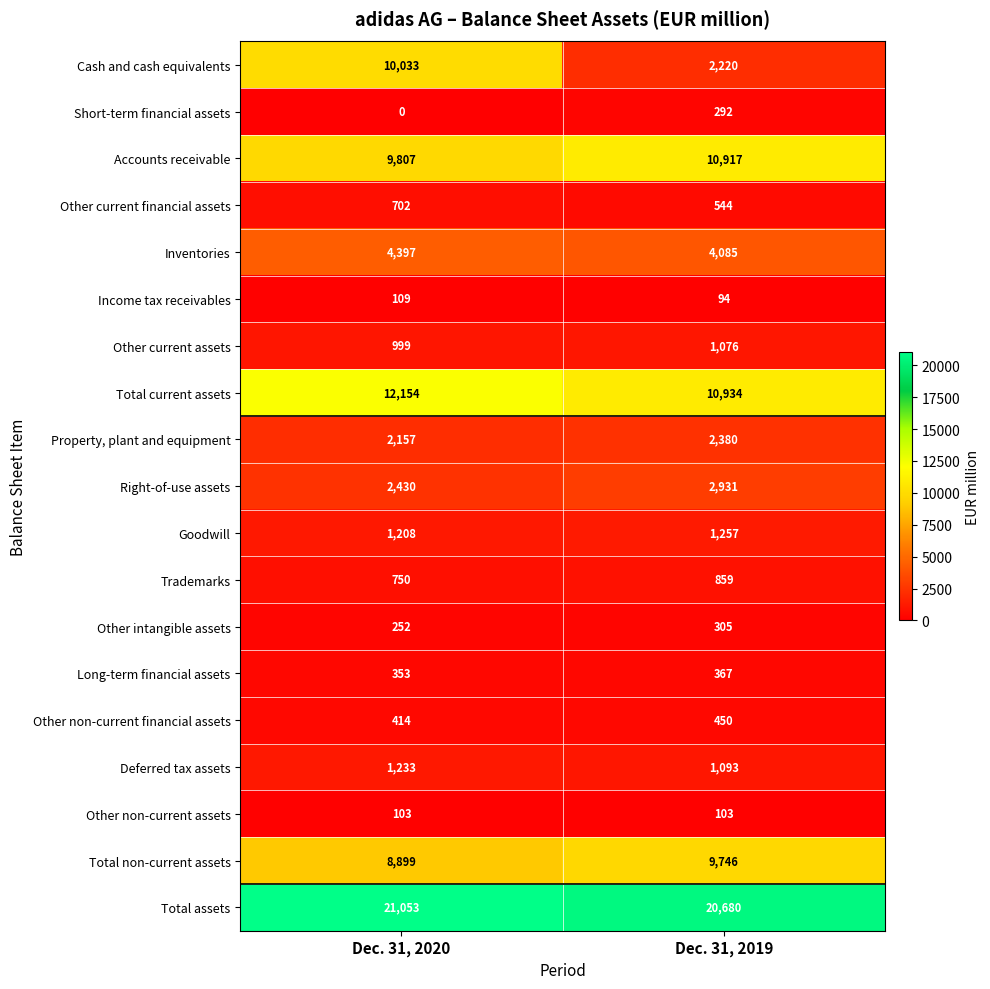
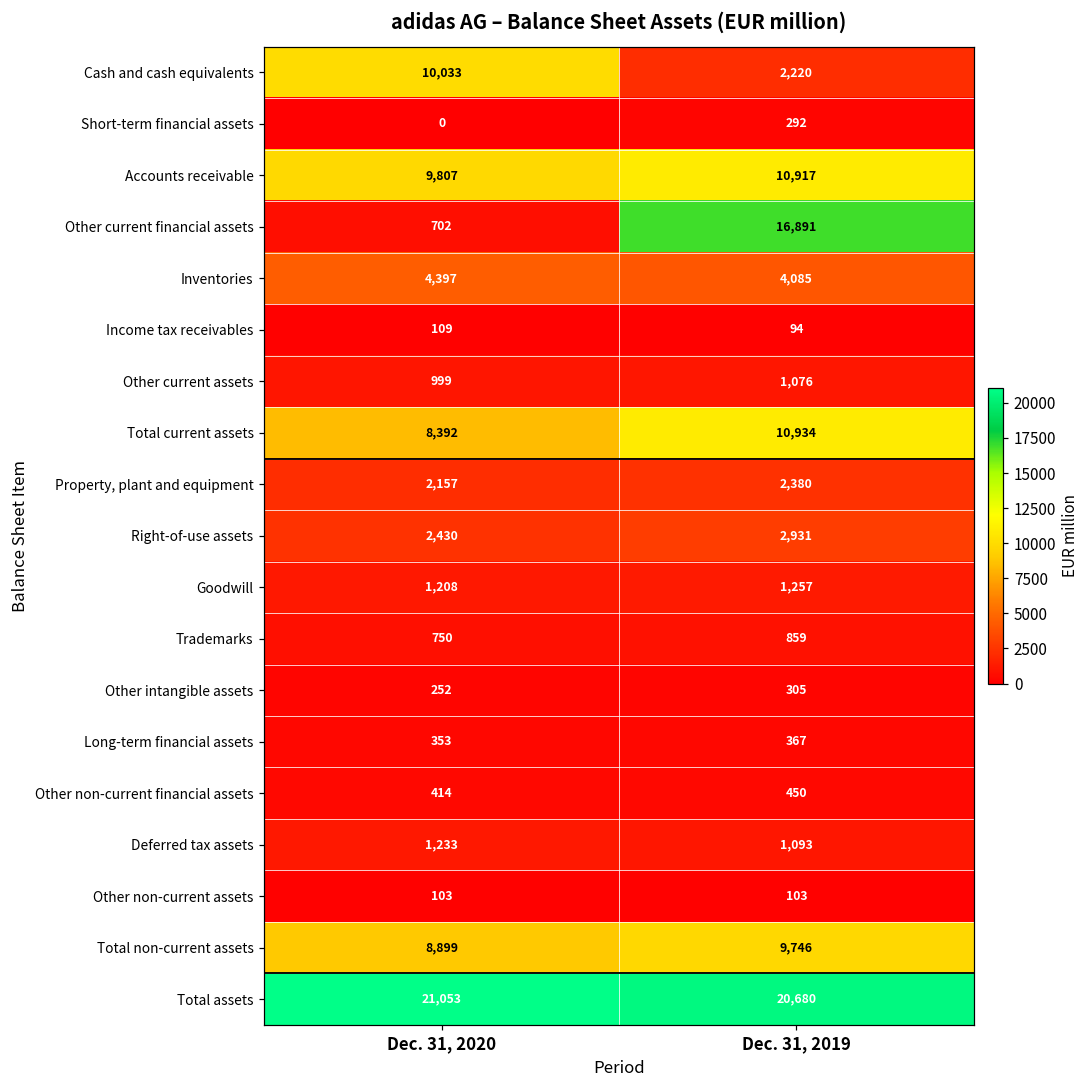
Other current financial assets, Dec. 31, 2019: 544 -> 16,891
Total current assets, Dec. 31, 2020: 12,154 -> 8,392
